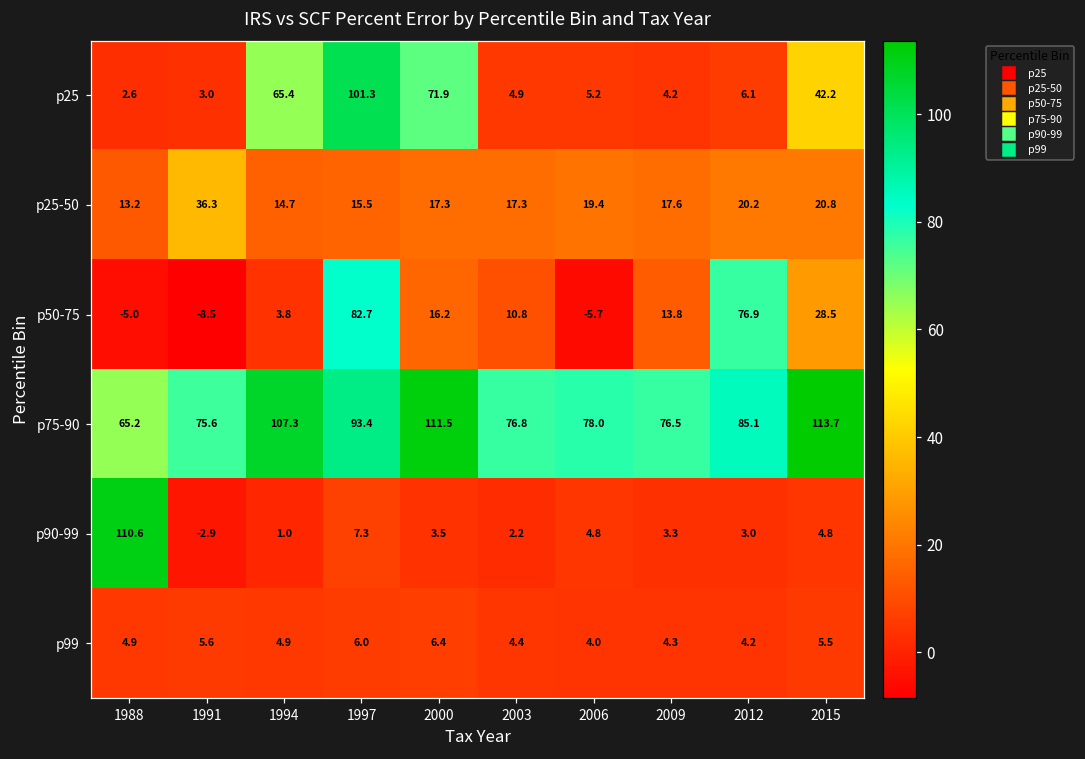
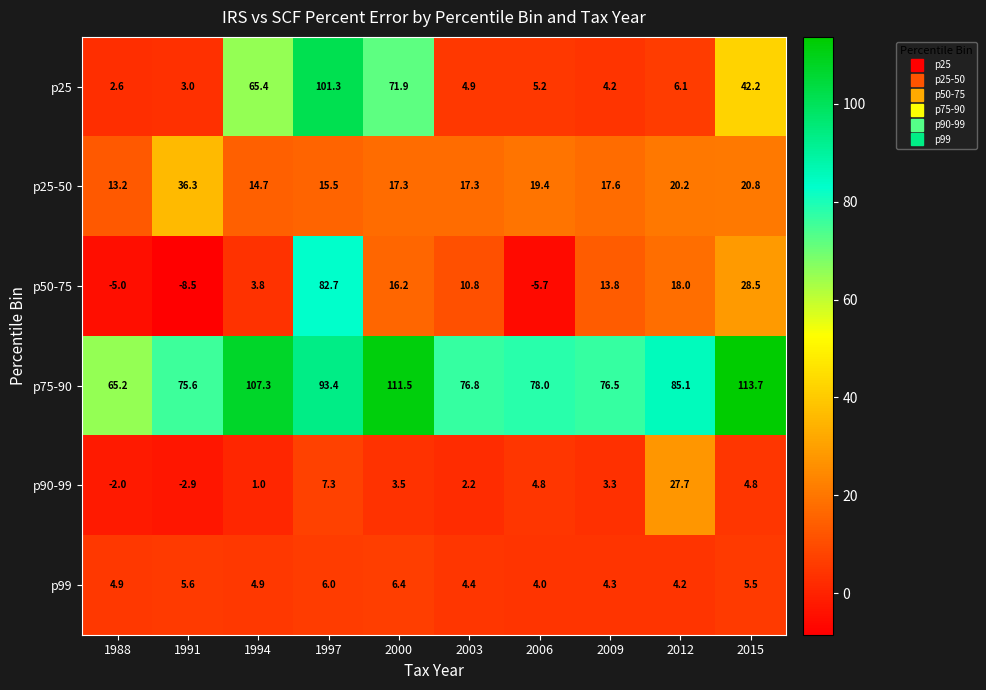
p50-75, 2012: 76.9 -> 18.0
p90-99, 1988: 110.6 -> -2.0
p90-99, 2012: 3.0 -> 27.7
